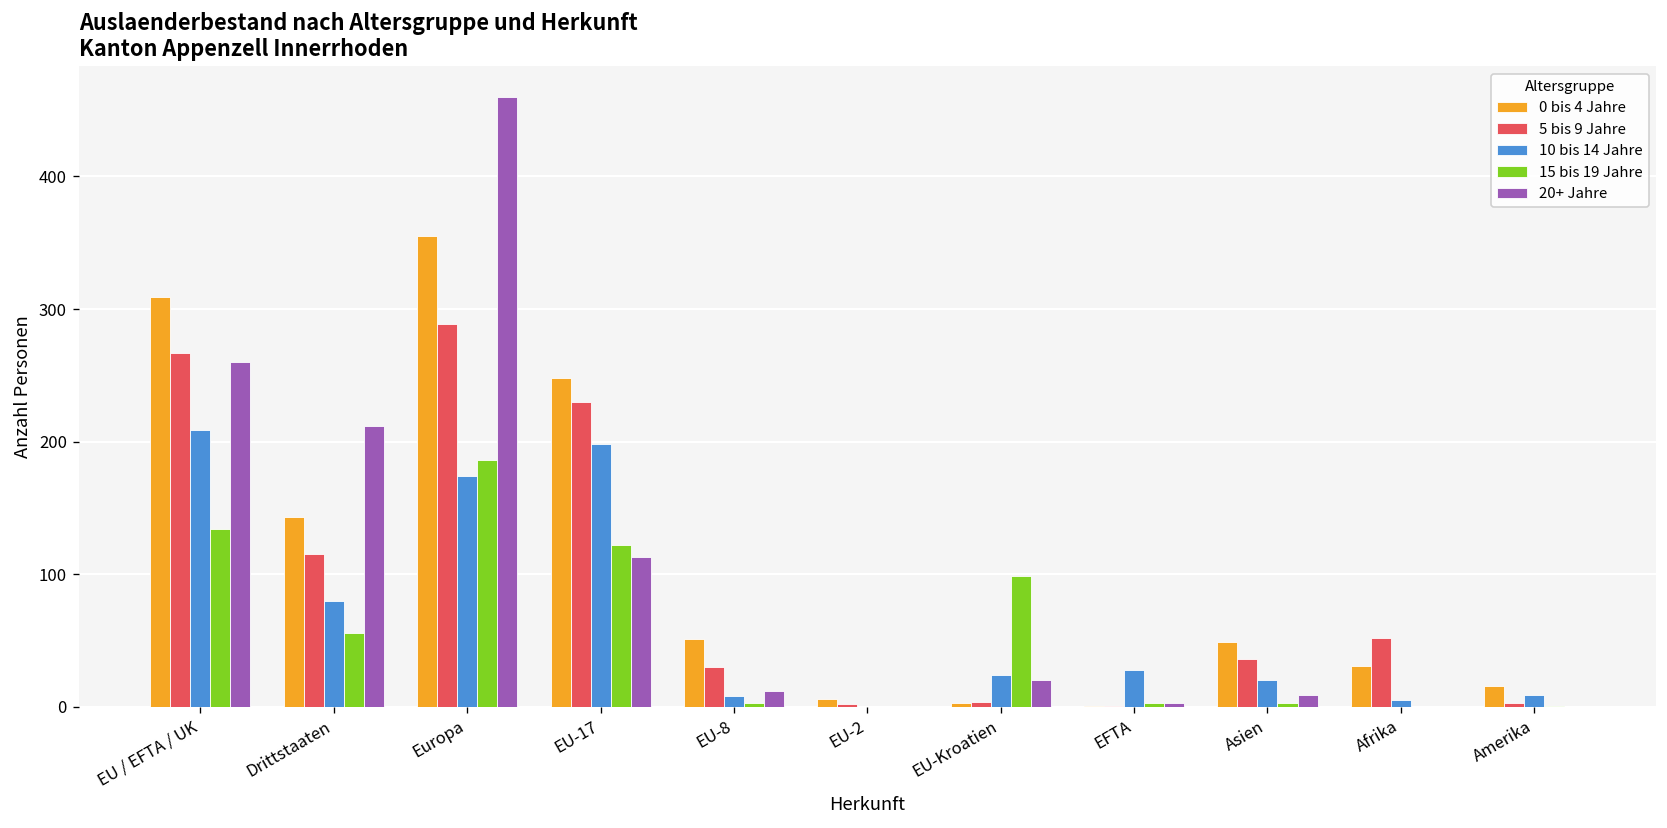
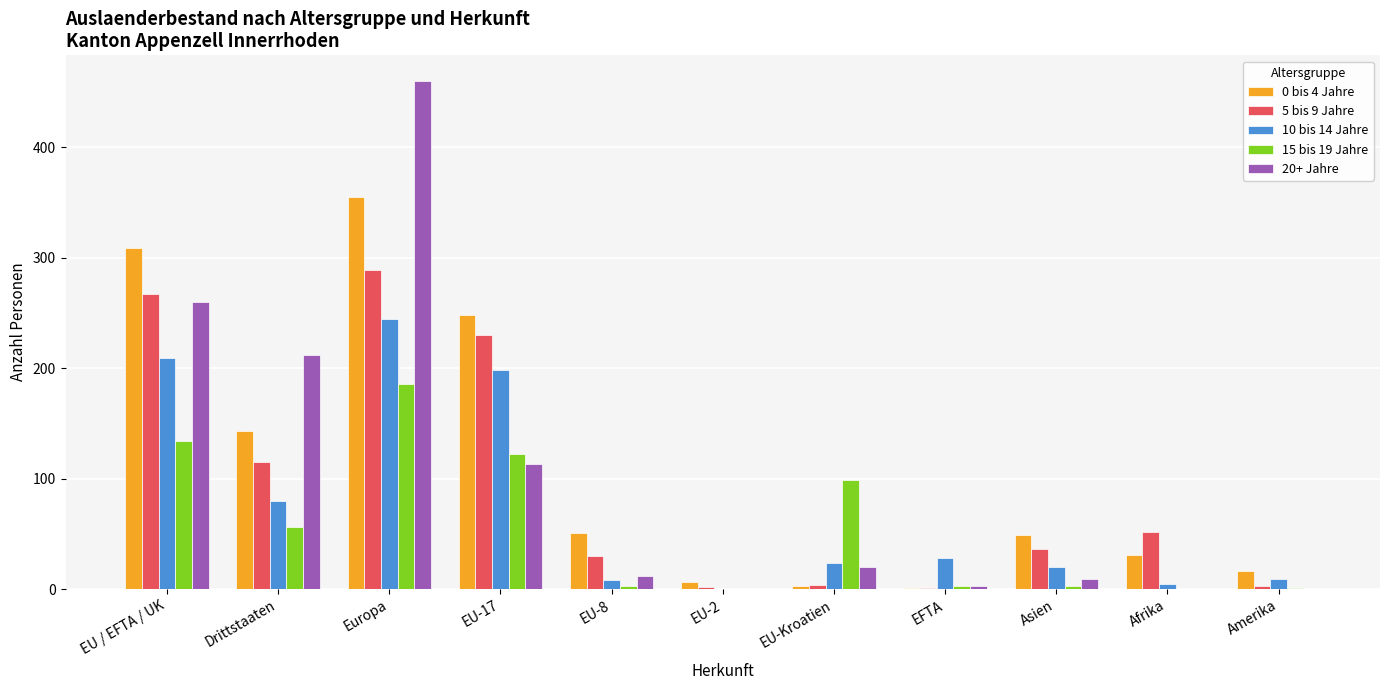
10 bis 14 Jahre, Europa: 174 -> 244
